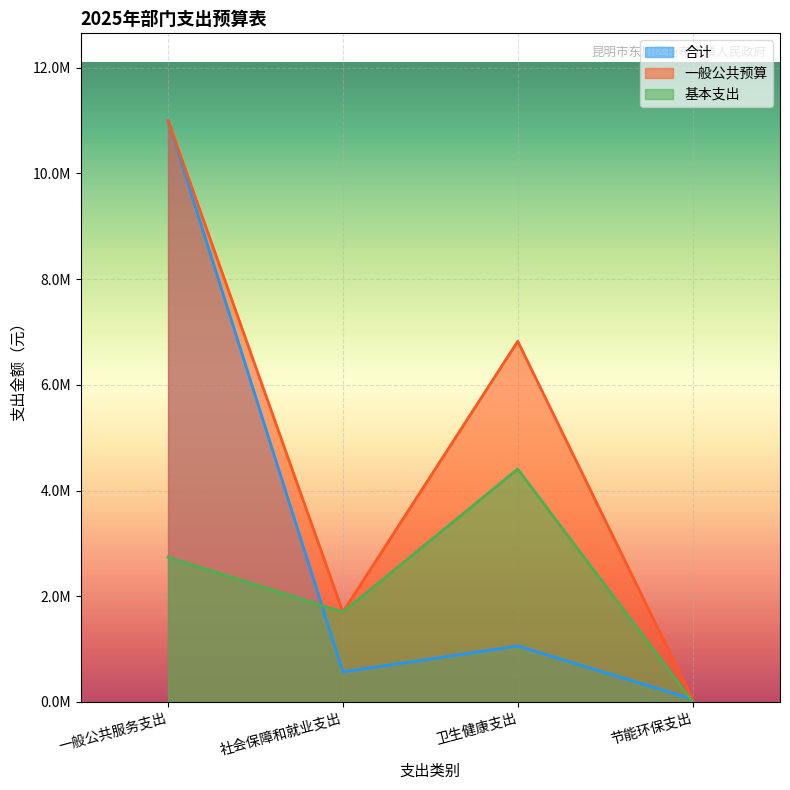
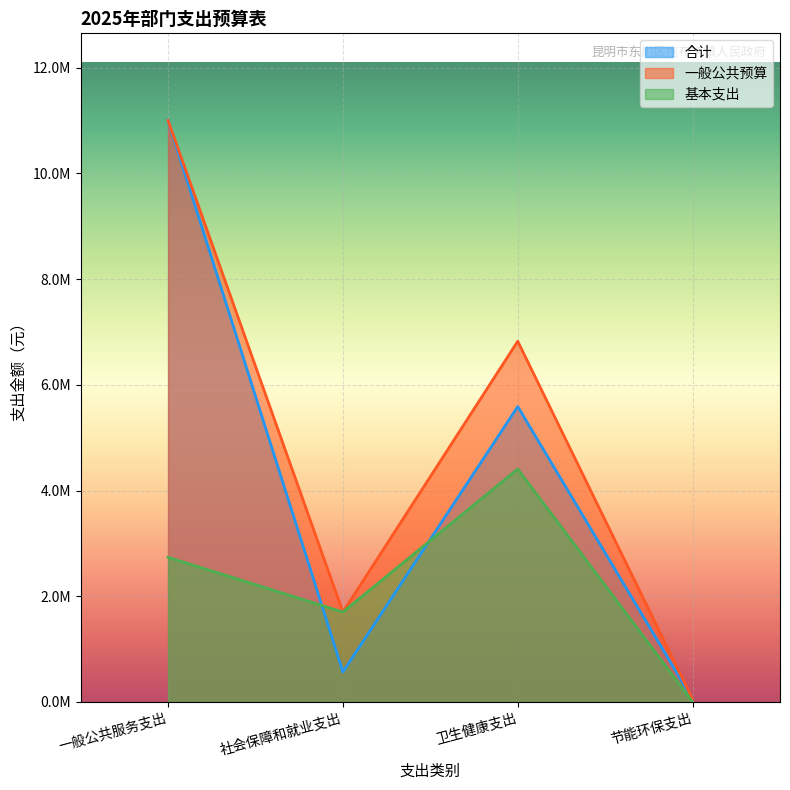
合计, 卫生健康支出: 1100000 -> 5600000
